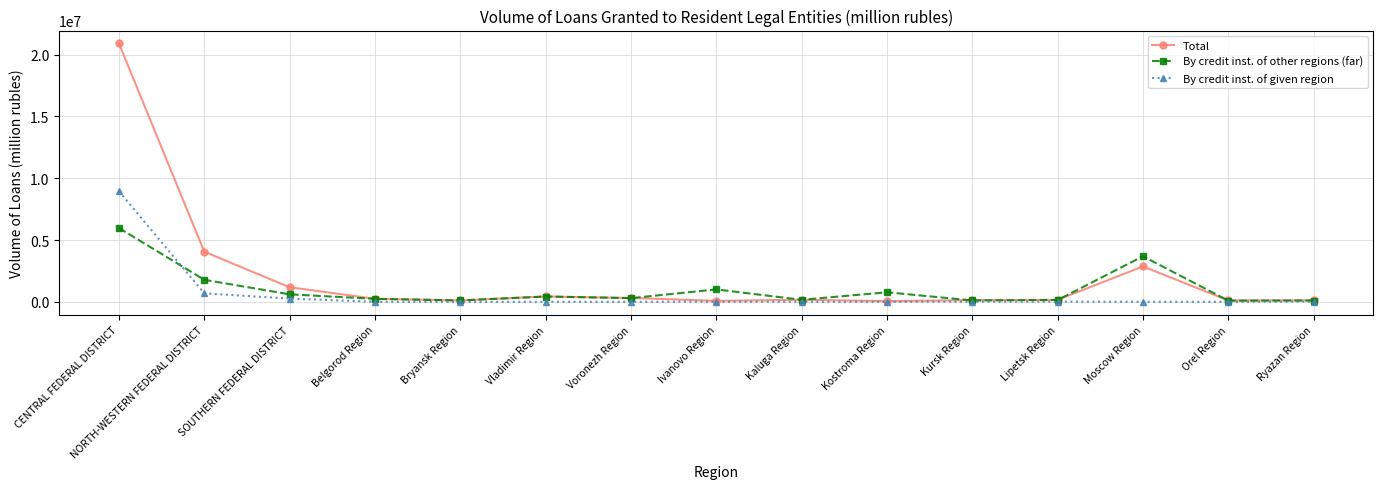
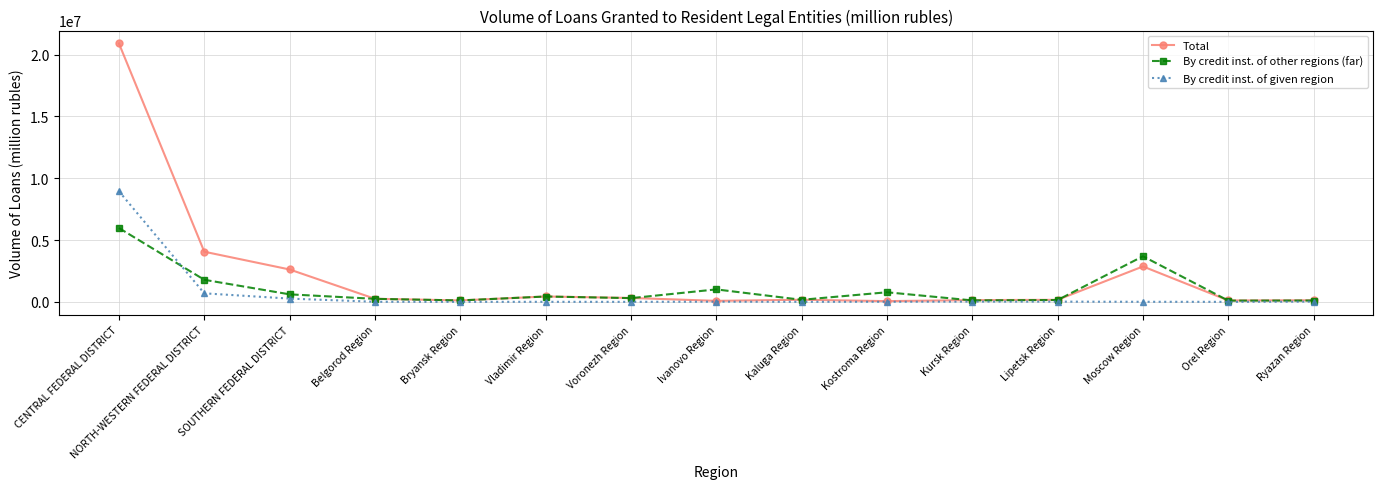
Total, SOUTHERN FEDERAL DISTRICT: 1200000 -> 2600000
